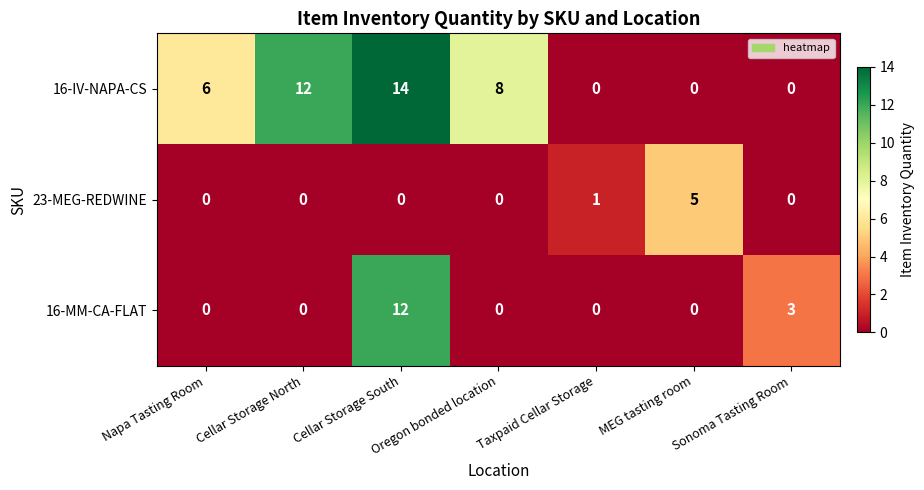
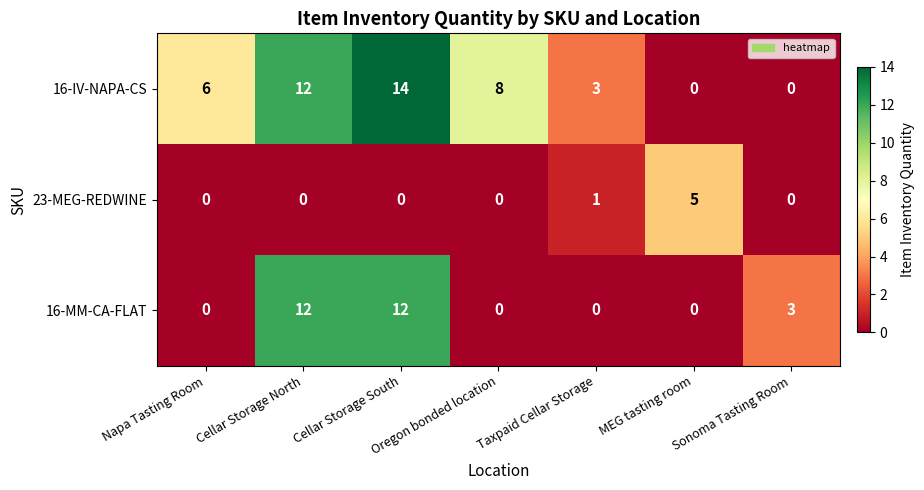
16-IV-NAPA-CS, Taxpaid Cellar Storage: 0 -> 3
16-MM-CA-FLAT, Cellar Storage North: 0 -> 12
